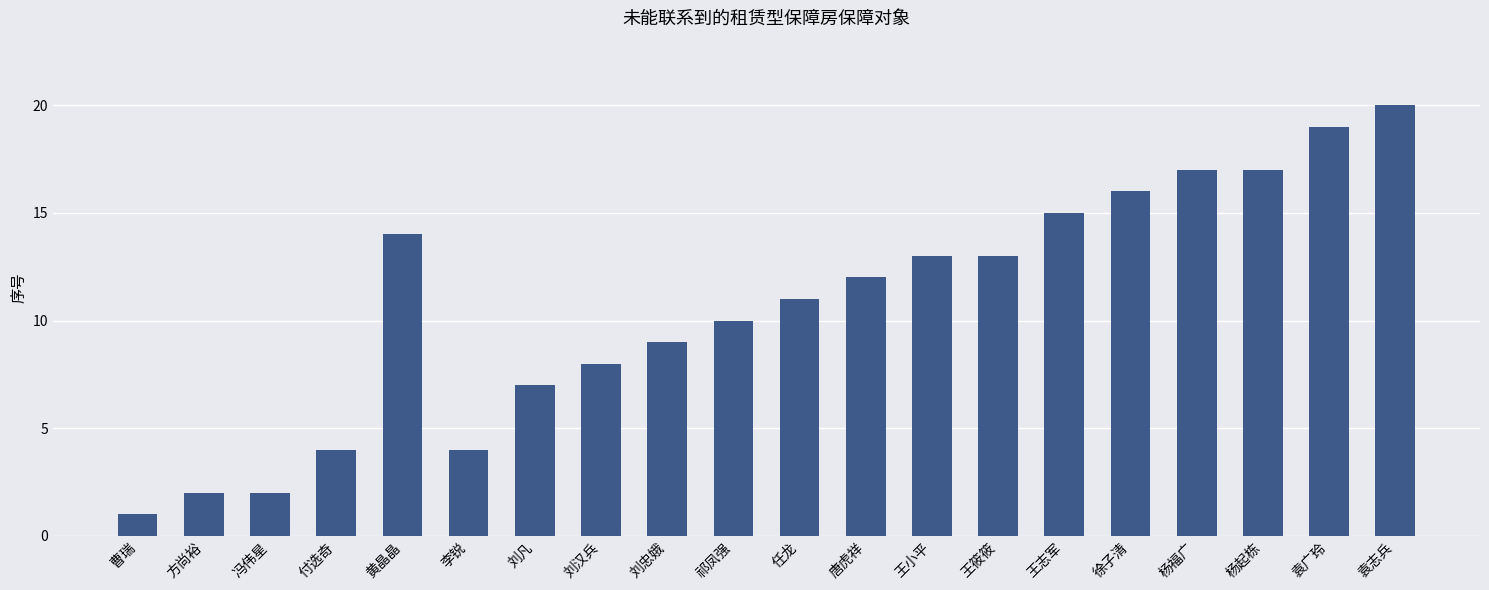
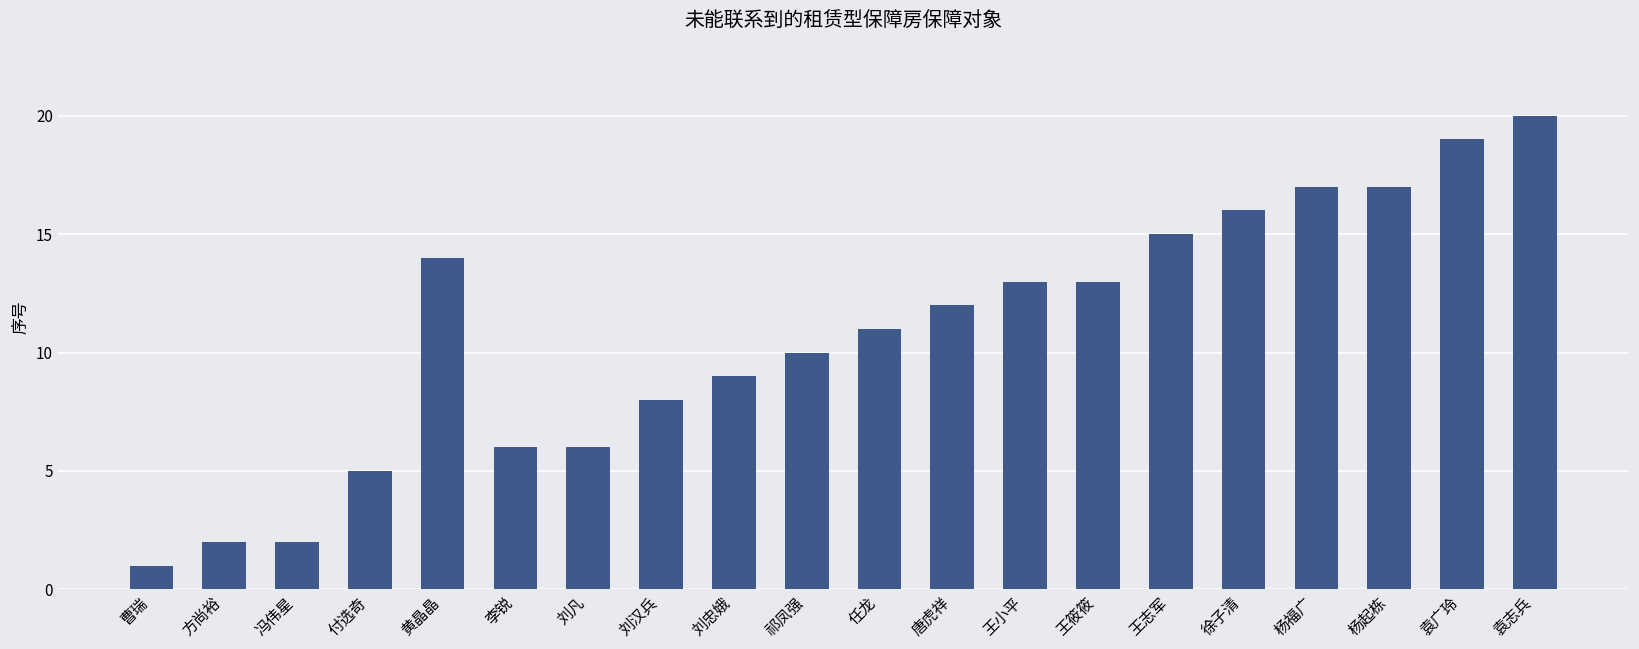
付选奇: 4 -> 5
李锐: 4 -> 6
刘凡: 7 -> 6
